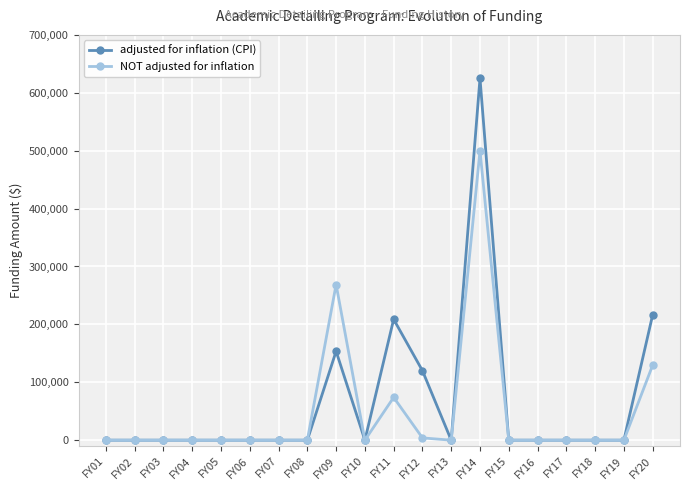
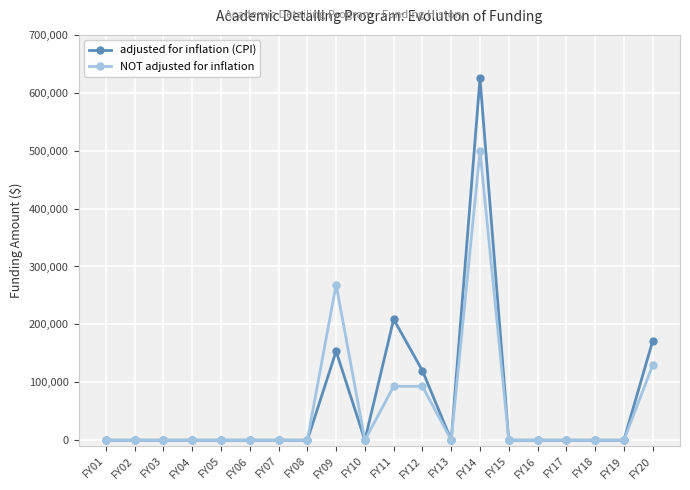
NOT adjusted for inflation, FY11: 70,000 -> 90,000
NOT adjusted for inflation, FY12: 0 -> 90,000
adjusted for inflation (CPI), FY20: 220,000 -> 170,000
